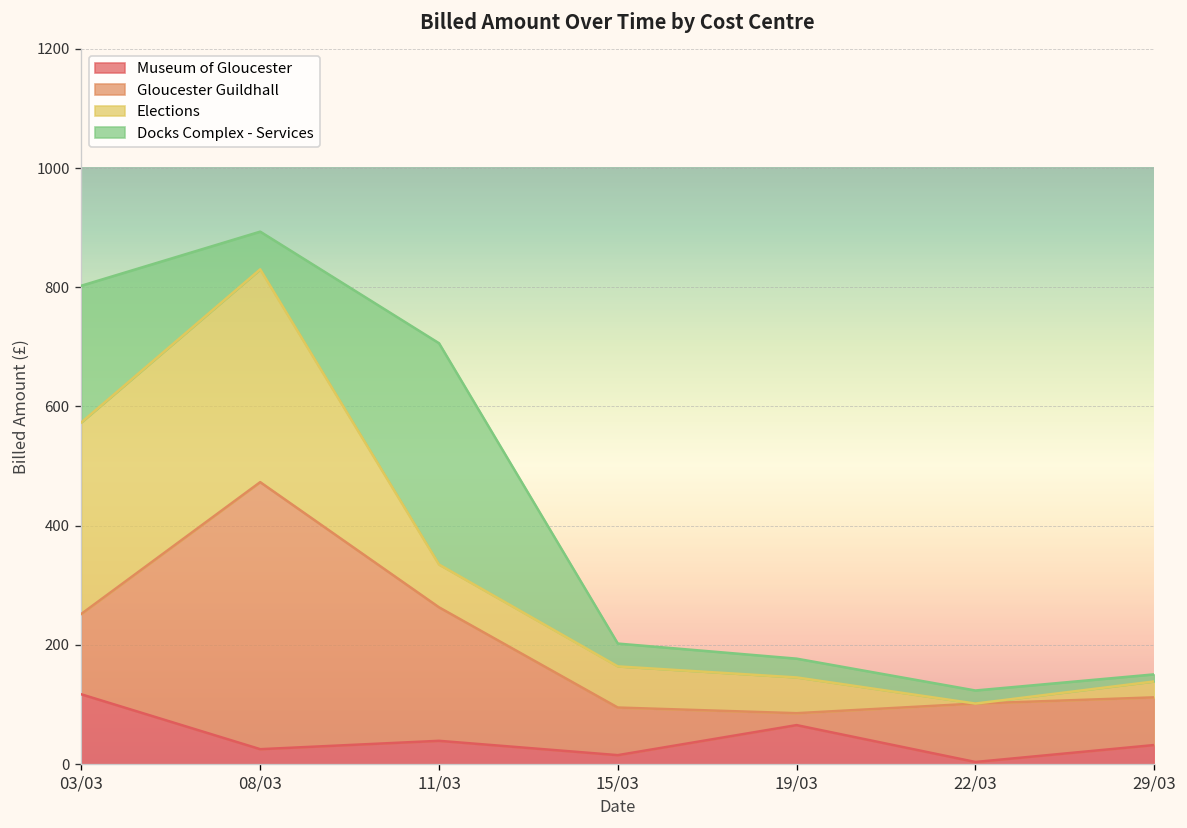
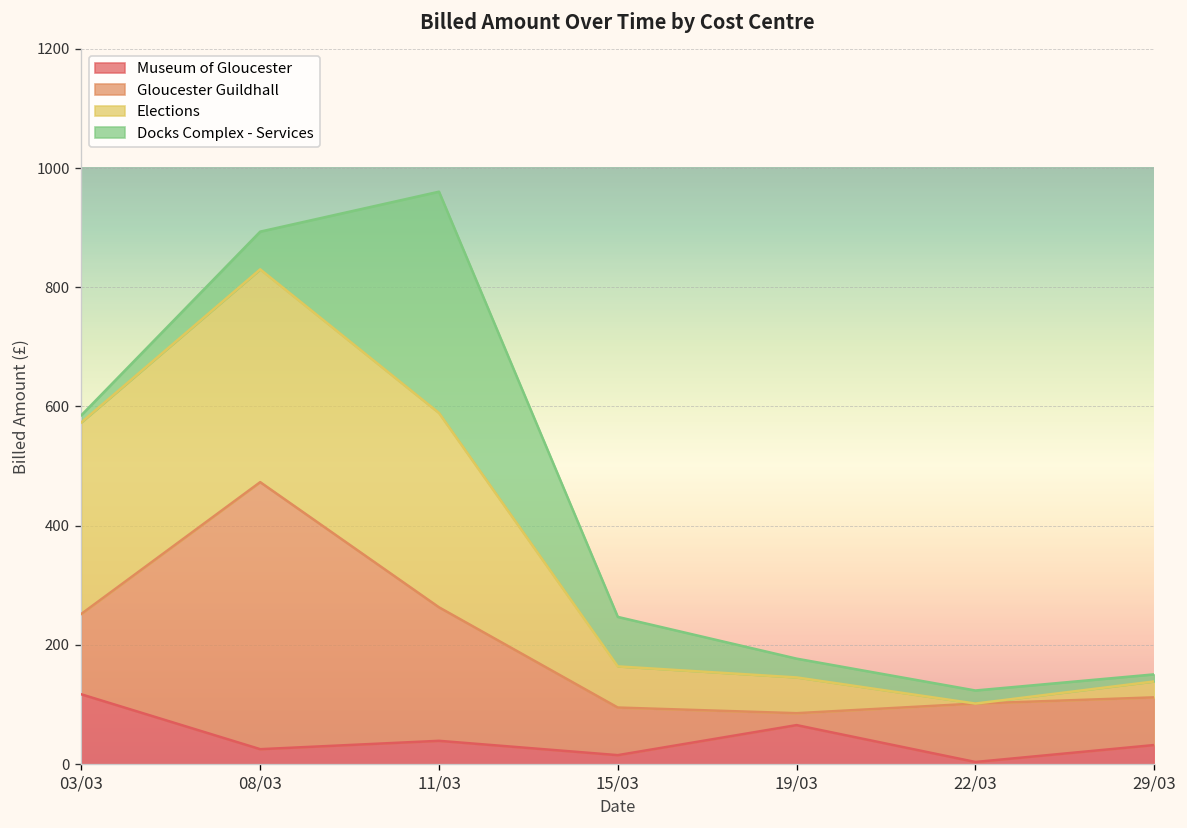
Docks Complex - Services, 03/03: 230 -> 10
Elections, 11/03: 70 -> 330
Docks Complex - Services, 15/03: 40 -> 80
